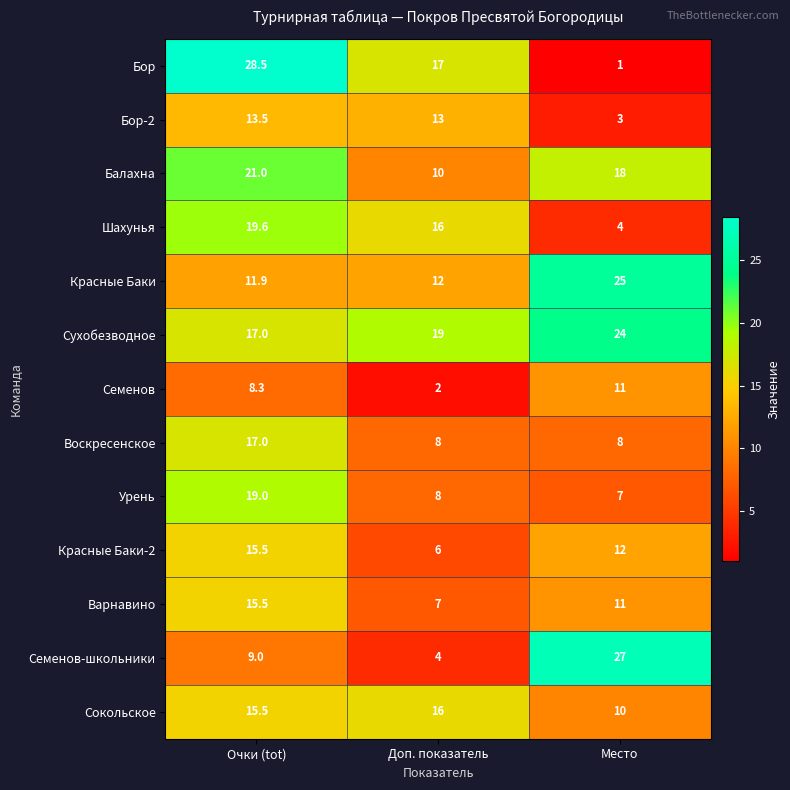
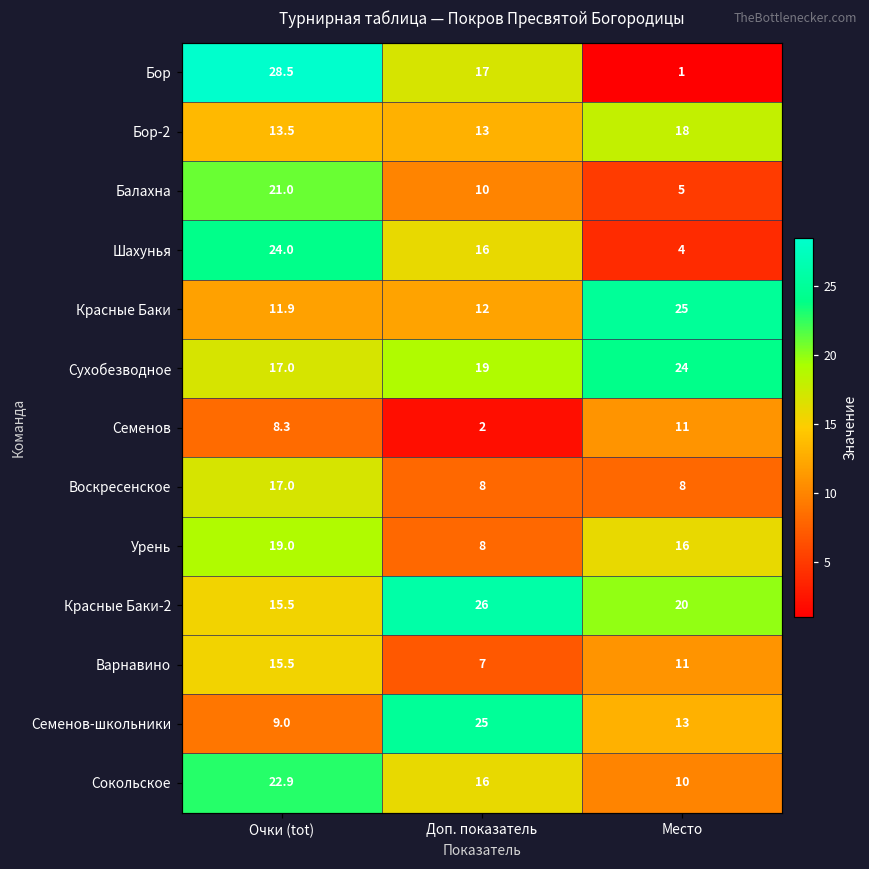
Бор-2, Место: 3 -> 18
Балахна, Место: 18 -> 5
Шахунья, Очки (tot): 19.6 -> 24.0
Урень, Место: 7 -> 16
Красные Баки-2, Доп. показатель: 6 -> 26
Красные Баки-2, Место: 12 -> 20
Семенов-школьники, Доп. показатель: 4 -> 25
Семенов-школьники, Место: 27 -> 13
Сокольское, Очки (tot): 15.5 -> 22.9
